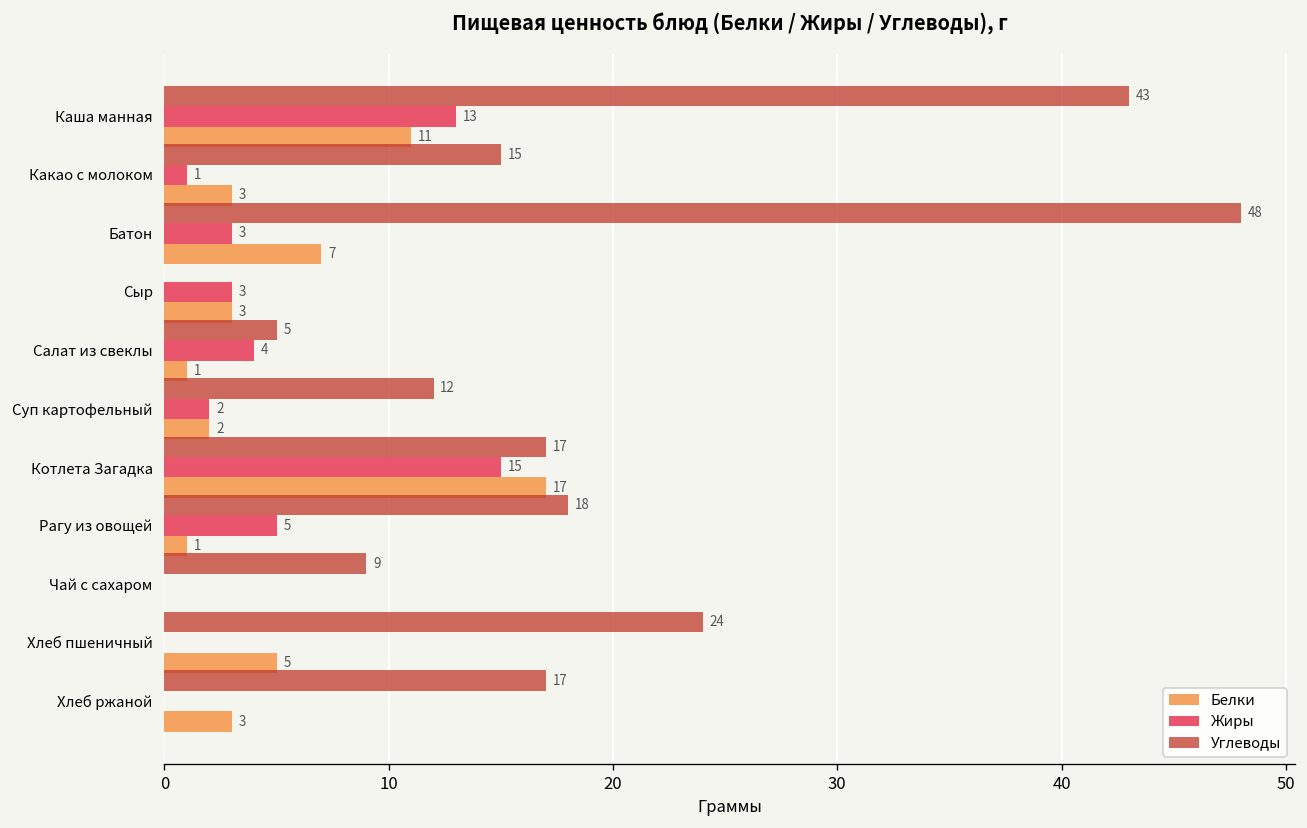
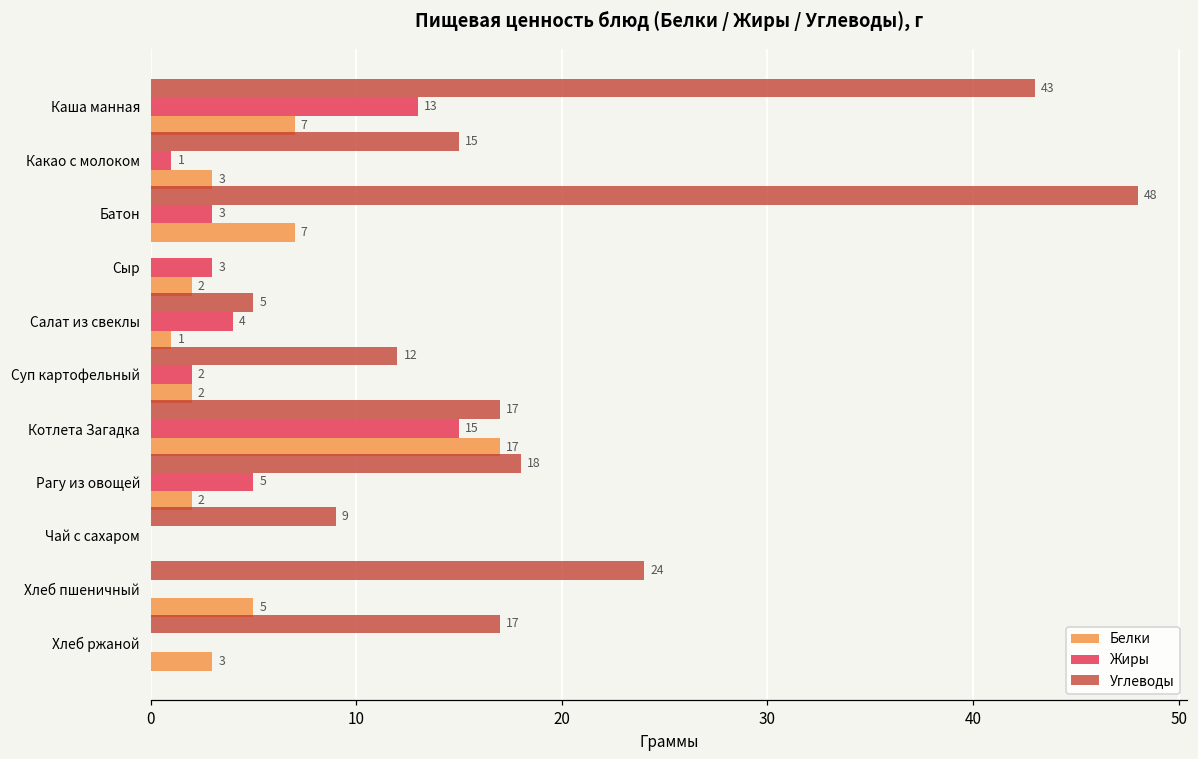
Белки, Каша манная: 11 -> 7
Белки, Сыр: 3 -> 2
Белки, Рагу из овощей: 1 -> 2
